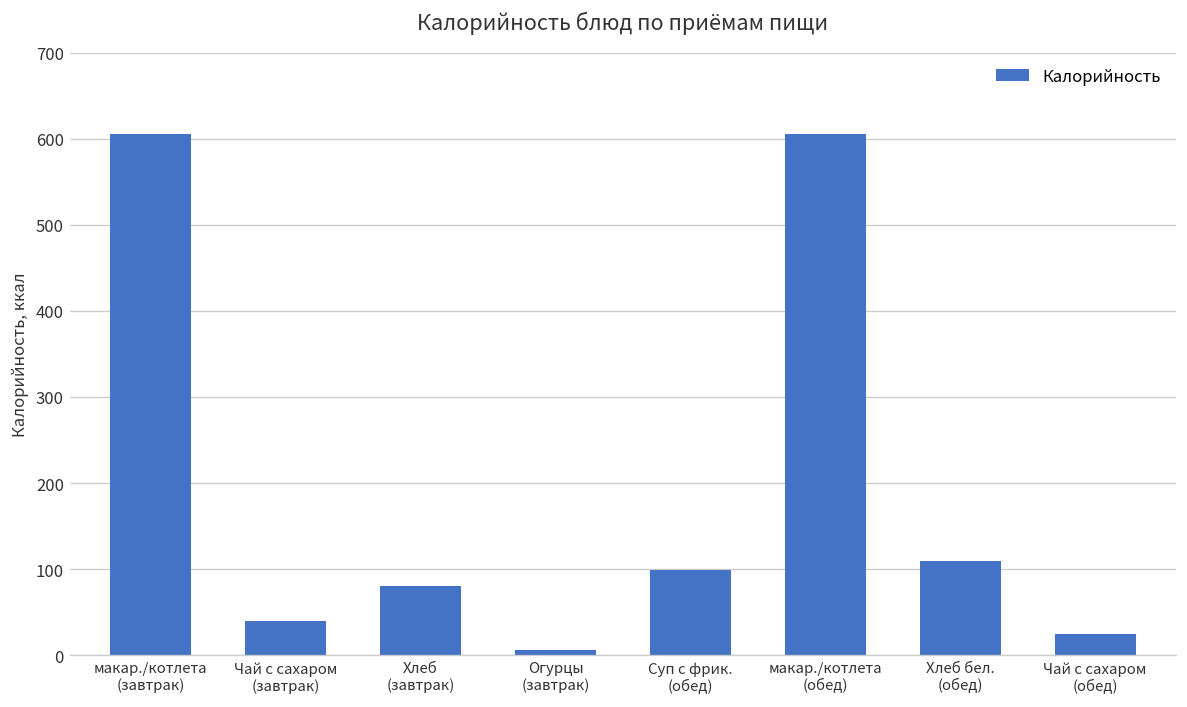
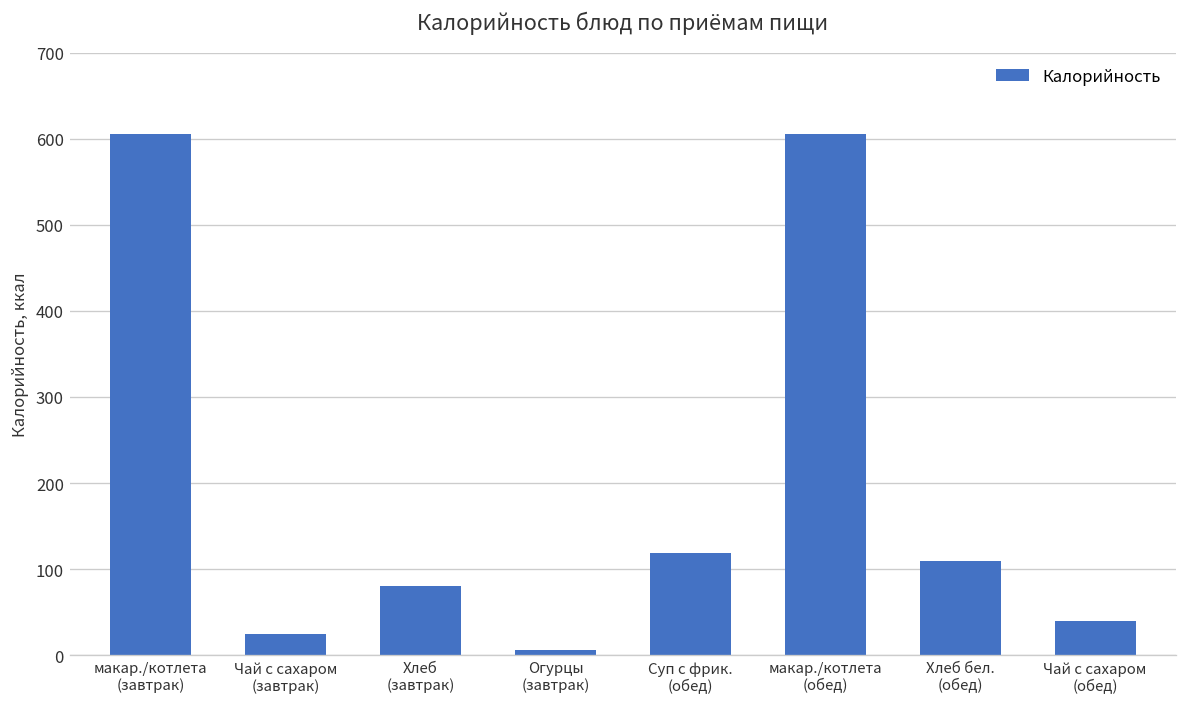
Чай с сахаром (завтрак): 40 -> 30
Суп с фрик. (обед): 100 -> 120
Чай с сахаром (обед): 30 -> 40
